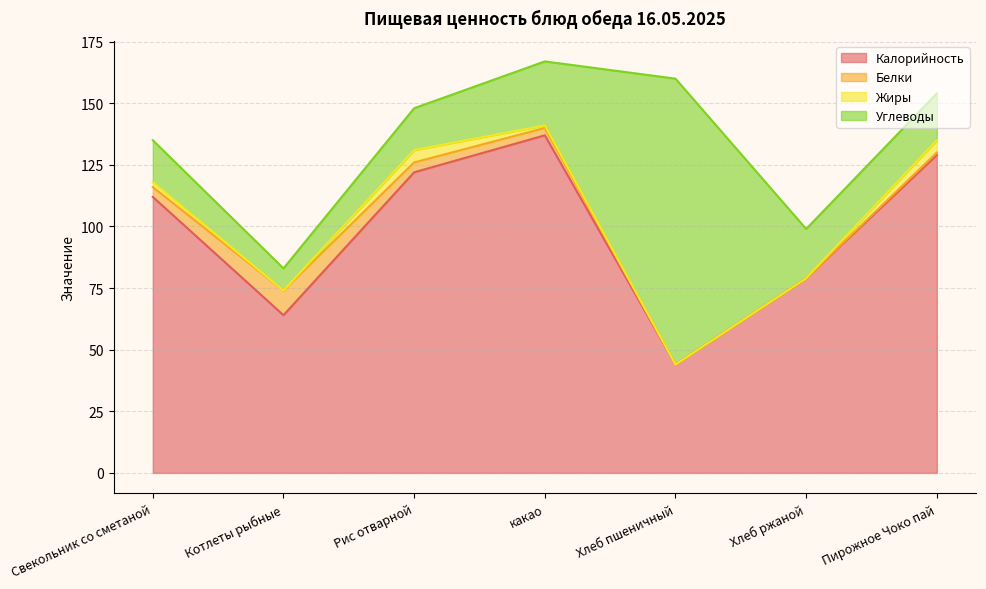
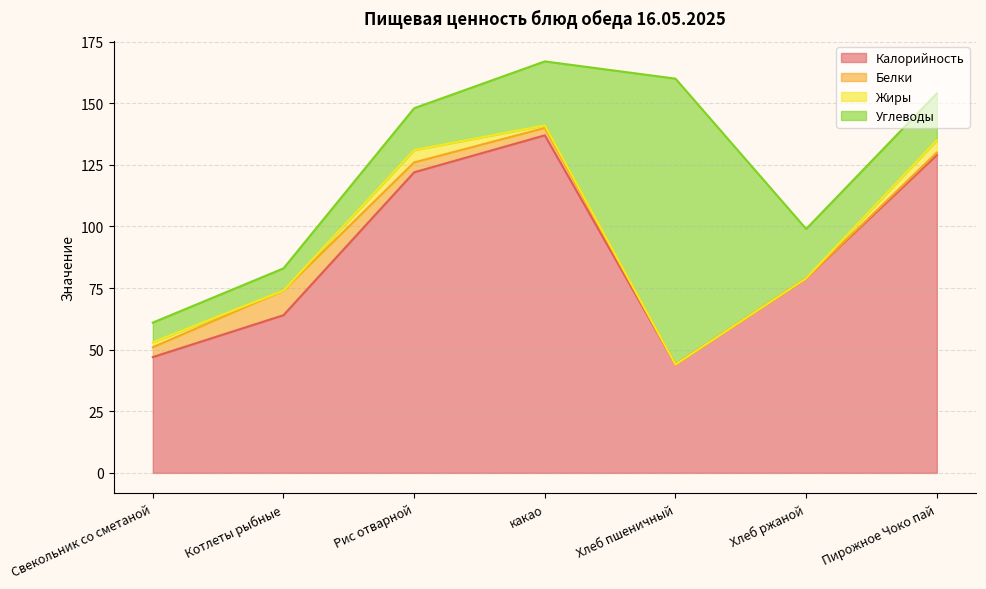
Калорийность, Свекольник со сметаной: 112 -> 47
Углеводы, Свекольник со сметаной: 17 -> 8
